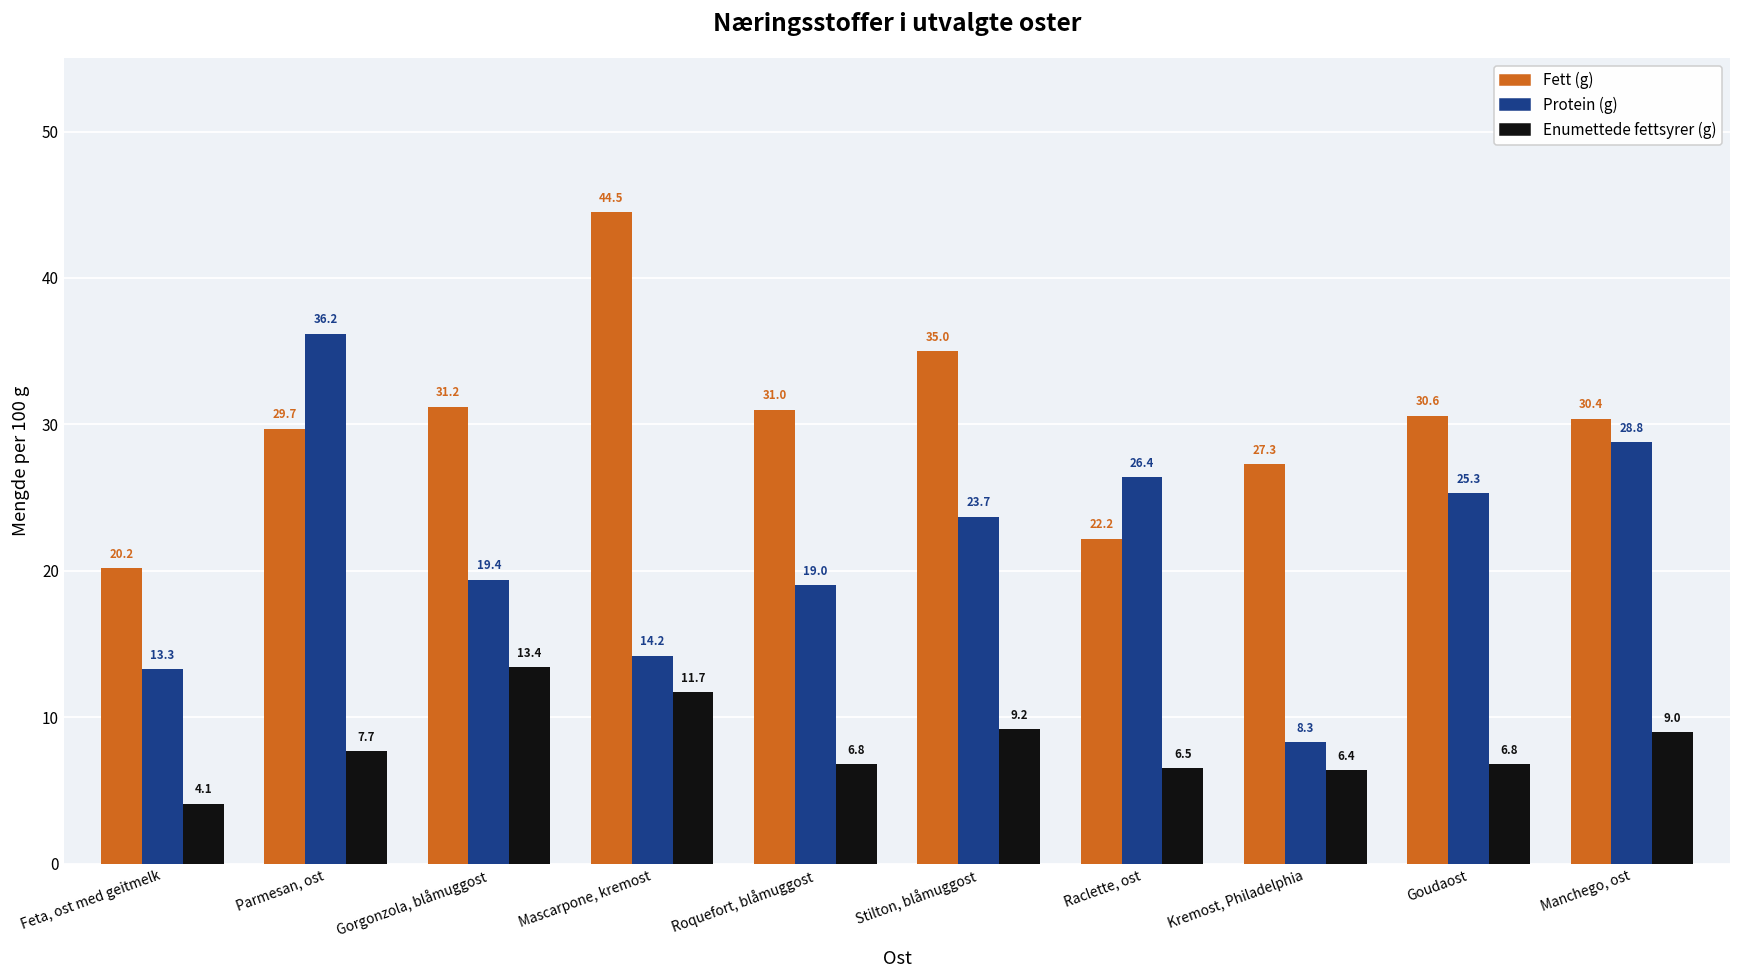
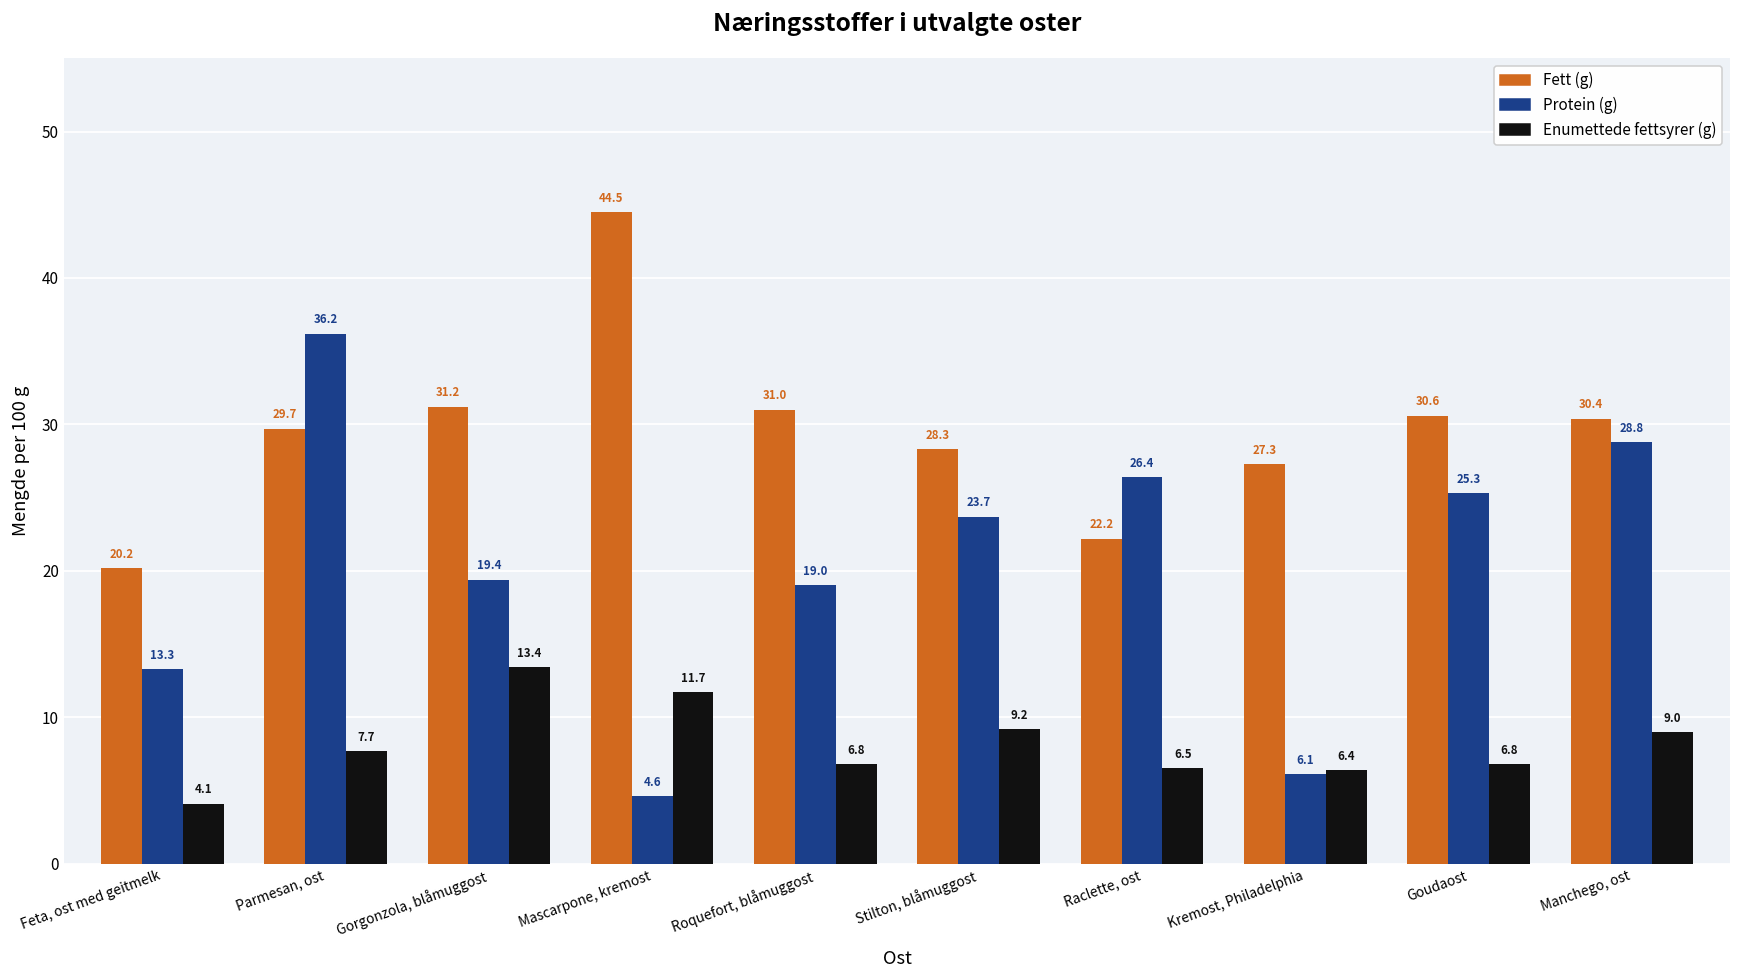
Protein (g), Mascarpone, kremost: 14.2 -> 4.6
Fett (g), Stilton, blåmuggost: 35.0 -> 28.3
Protein (g), Kremost, Philadelphia: 8.3 -> 6.1
